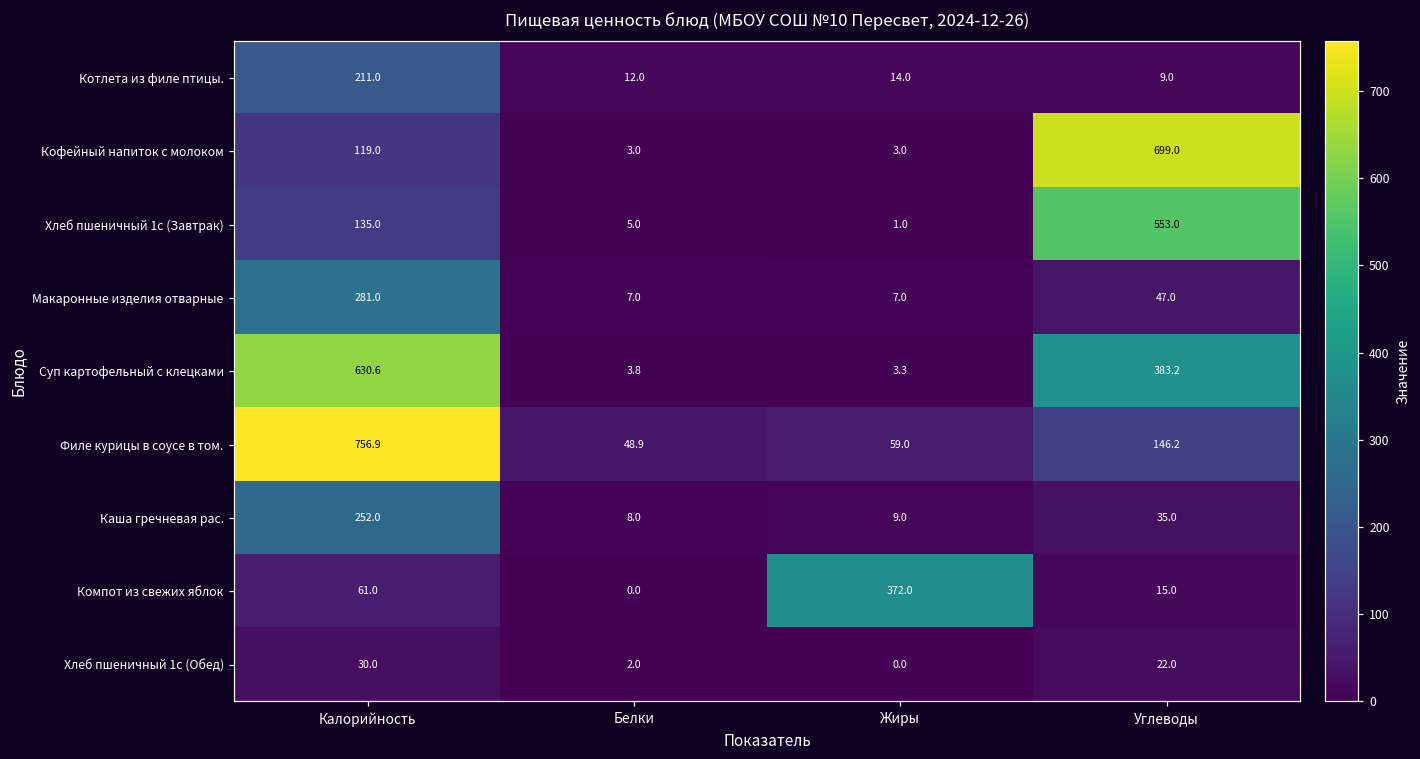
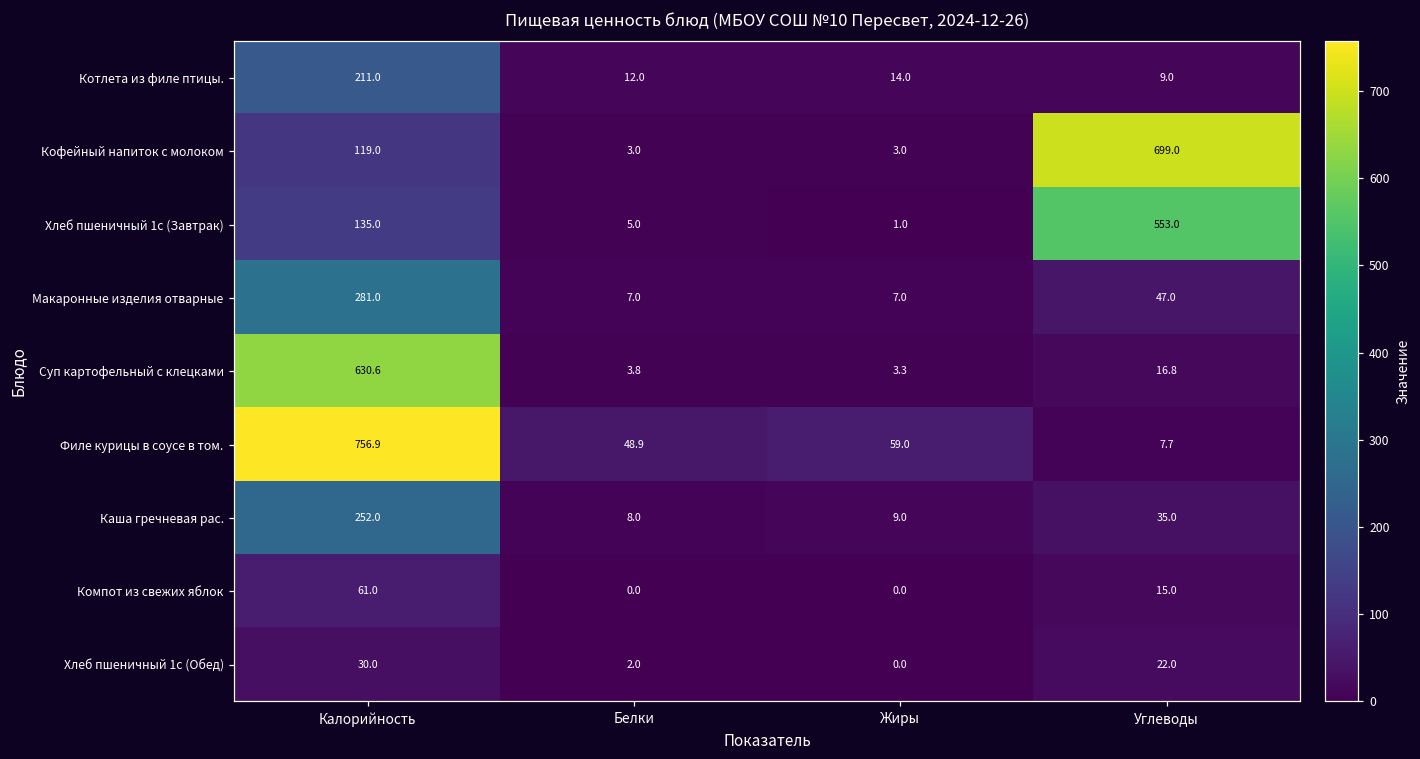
Суп картофельный с клецками, Углеводы: 383.2 -> 16.8
Филе курицы в соусе в том., Углеводы: 146.2 -> 7.7
Компот из свежих яблок, Жиры: 372.0 -> 0.0
